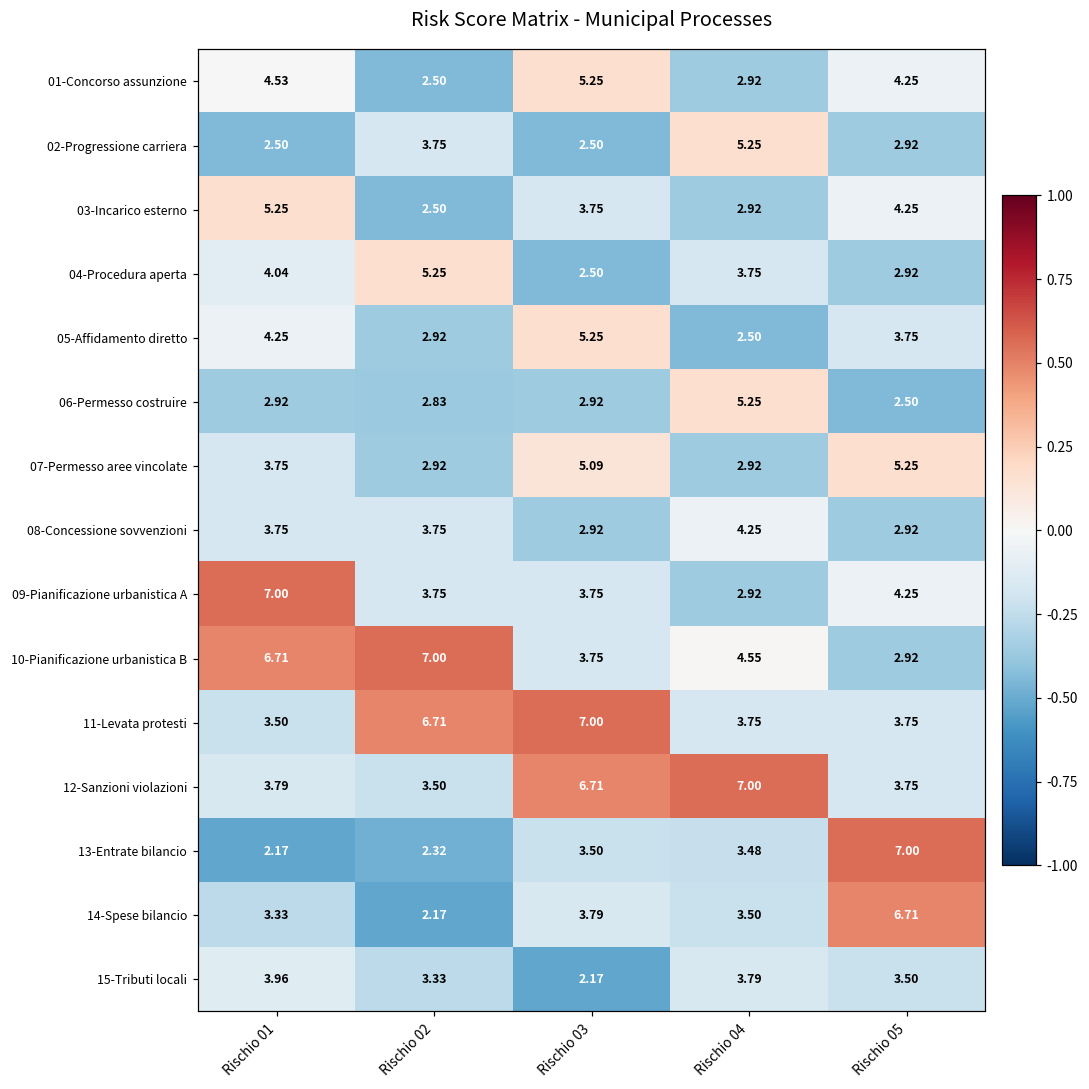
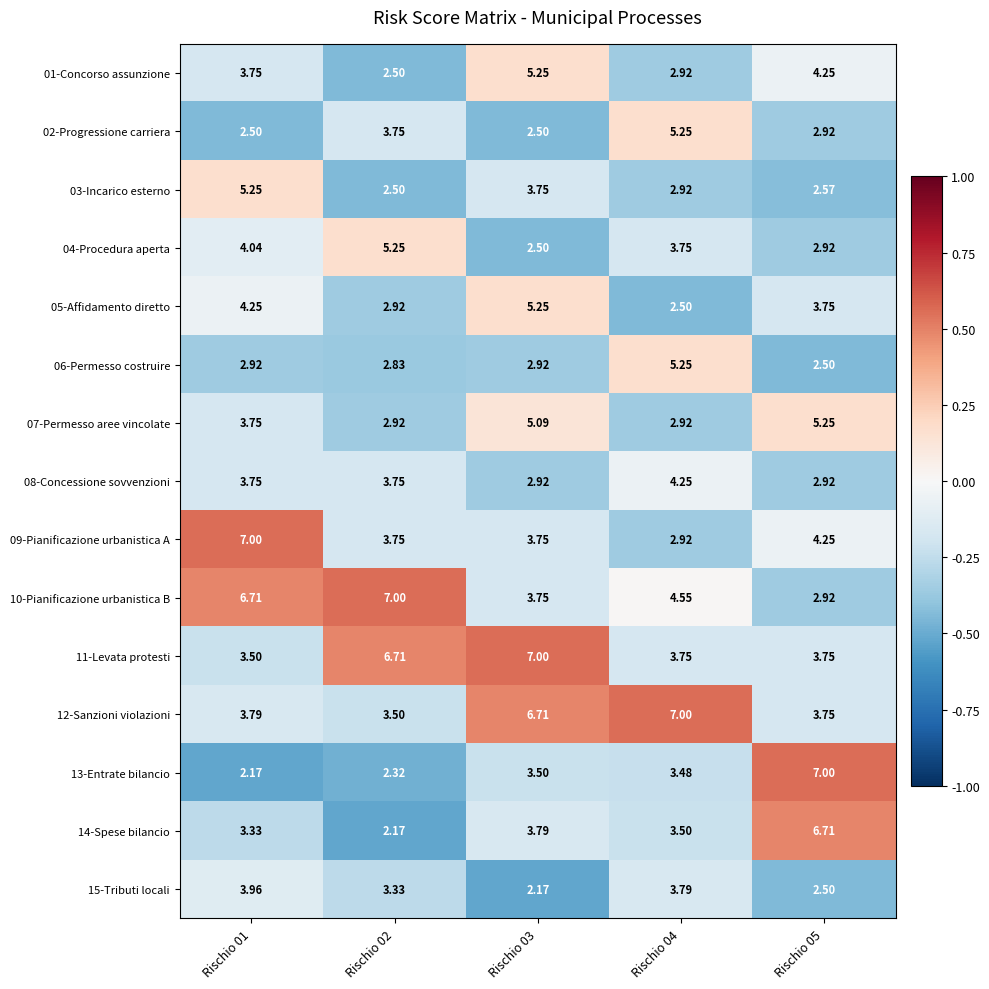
01-Concorso assunzione, Rischio 01: 4.53 -> 3.75
03-Incarico esterno, Rischio 05: 4.25 -> 2.57
15-Tributi locali, Rischio 05: 3.50 -> 2.50
